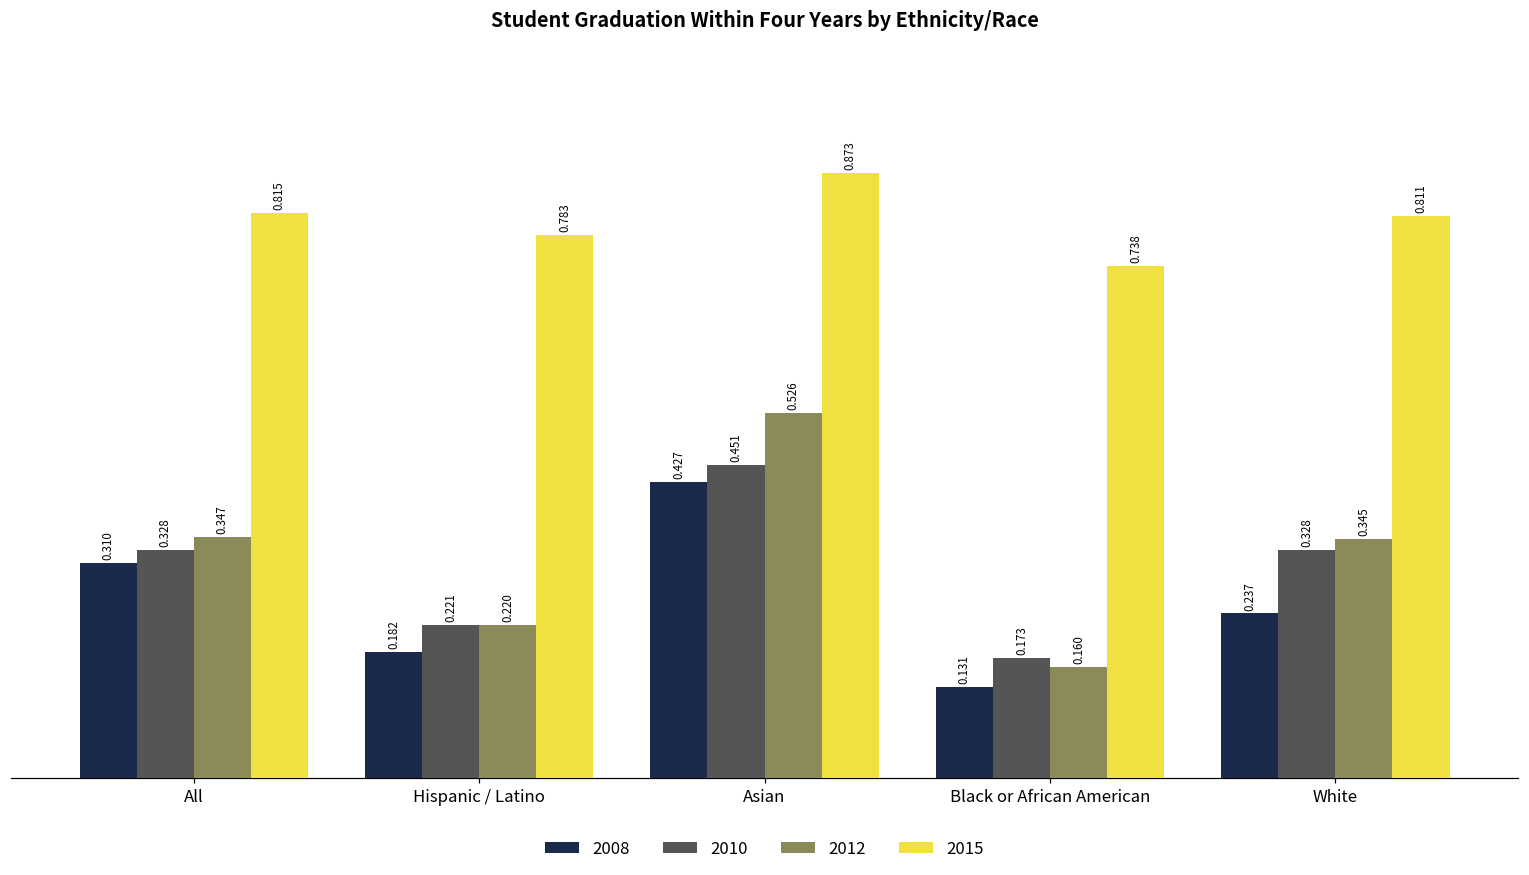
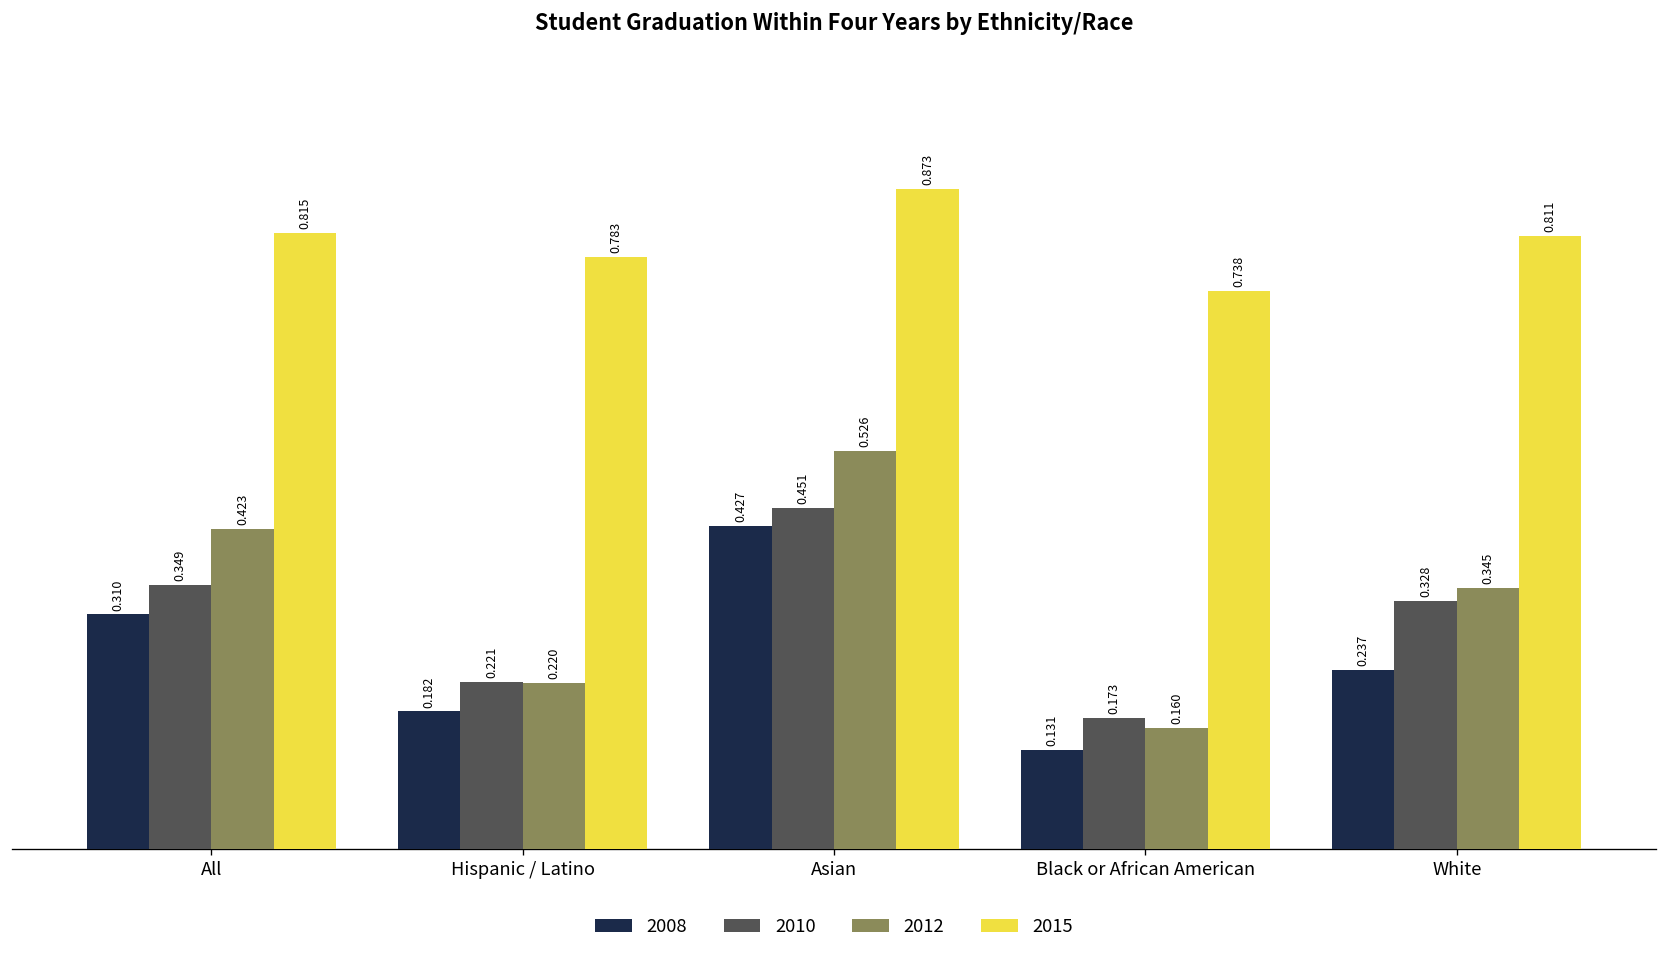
2010, All: 0.328 -> 0.349
2012, All: 0.347 -> 0.423
